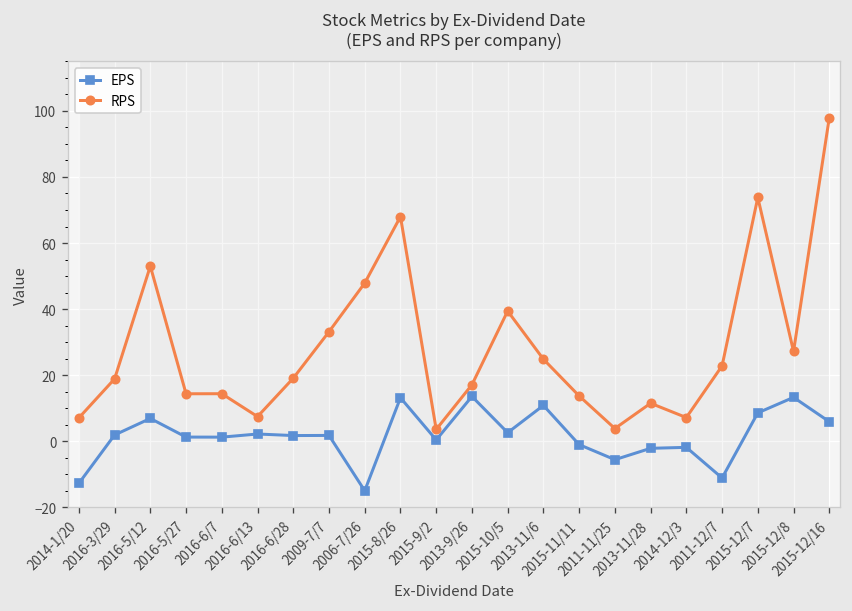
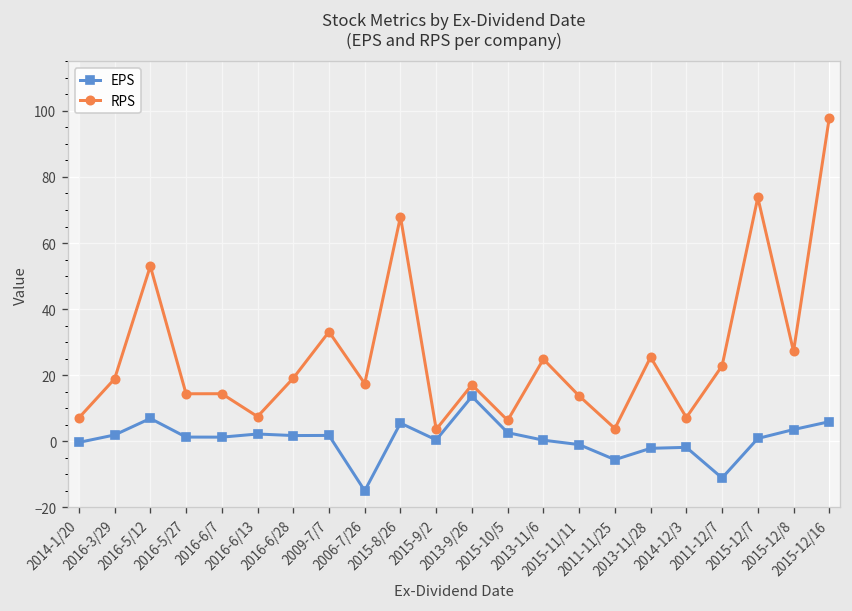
EPS, 2014-1/20: -13 -> 0
RPS, 2006-7/26: 48 -> 17
EPS, 2015-8/26: 13 -> 5
RPS, 2015-10/5: 39 -> 6
EPS, 2013-11/6: 11 -> 0
RPS, 2013-11/28: 11 -> 25
EPS, 2015-12/7: 9 -> 1
EPS, 2015-12/8: 13 -> 4
